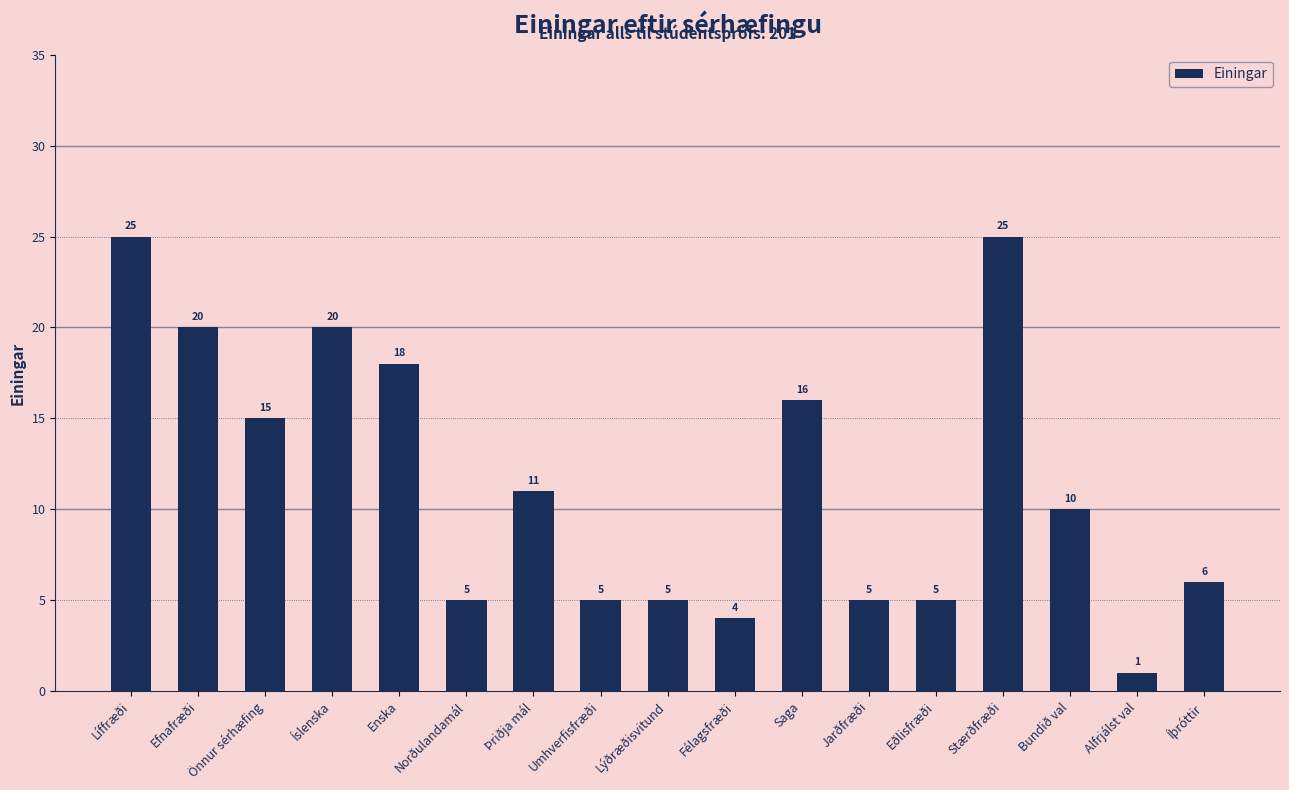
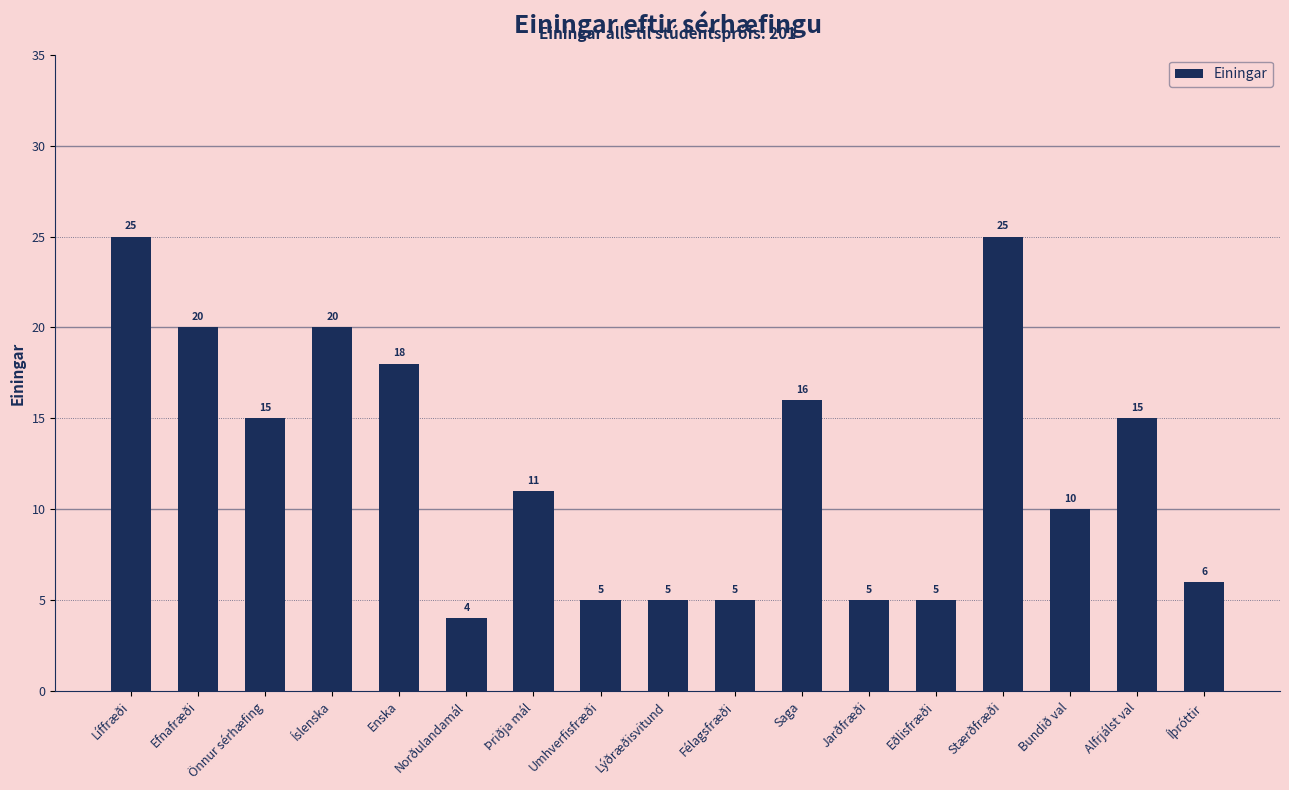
Norðulandamál: 5 -> 4
Félagsfræði: 4 -> 5
Alfrjálst val: 1 -> 15
